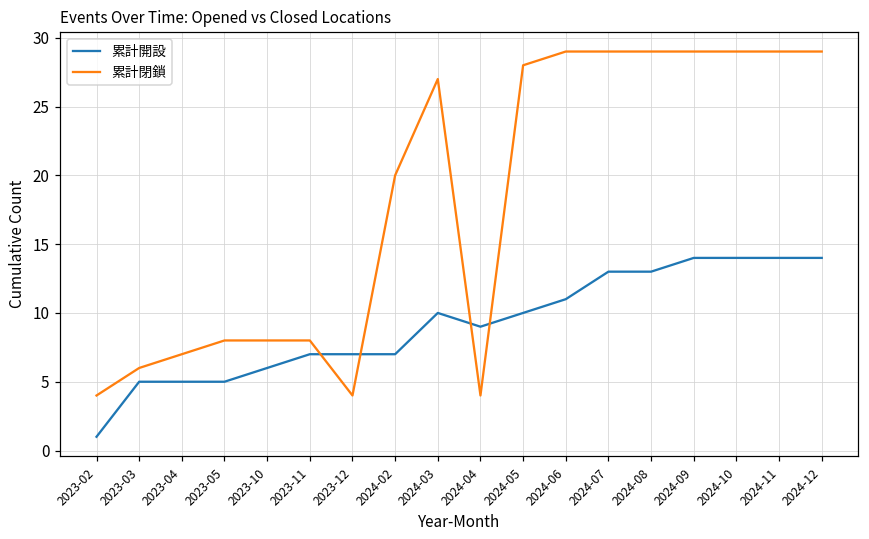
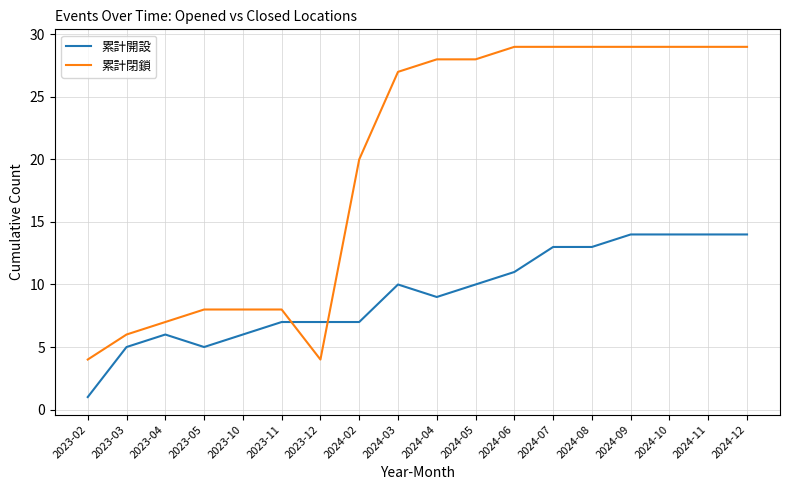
累計開設, 2023-04: 5 -> 6
累計閉鎖, 2024-04: 4 -> 28
